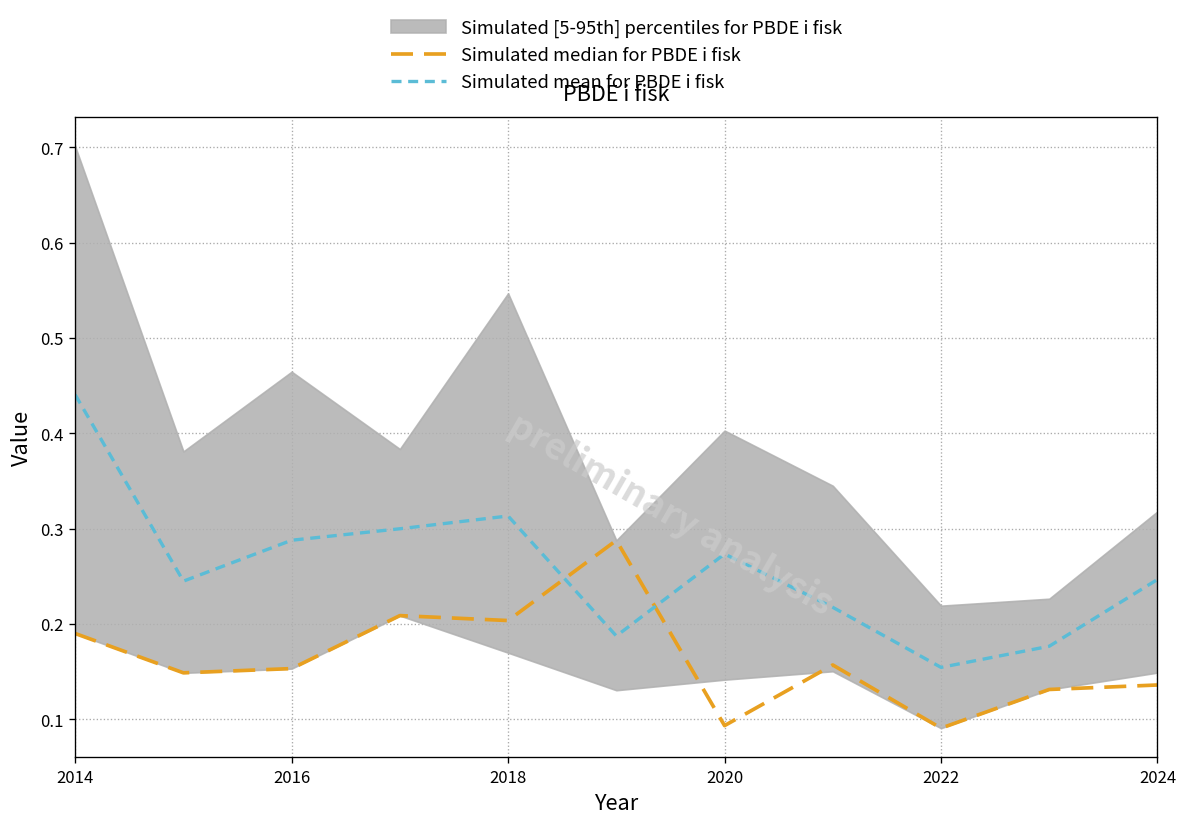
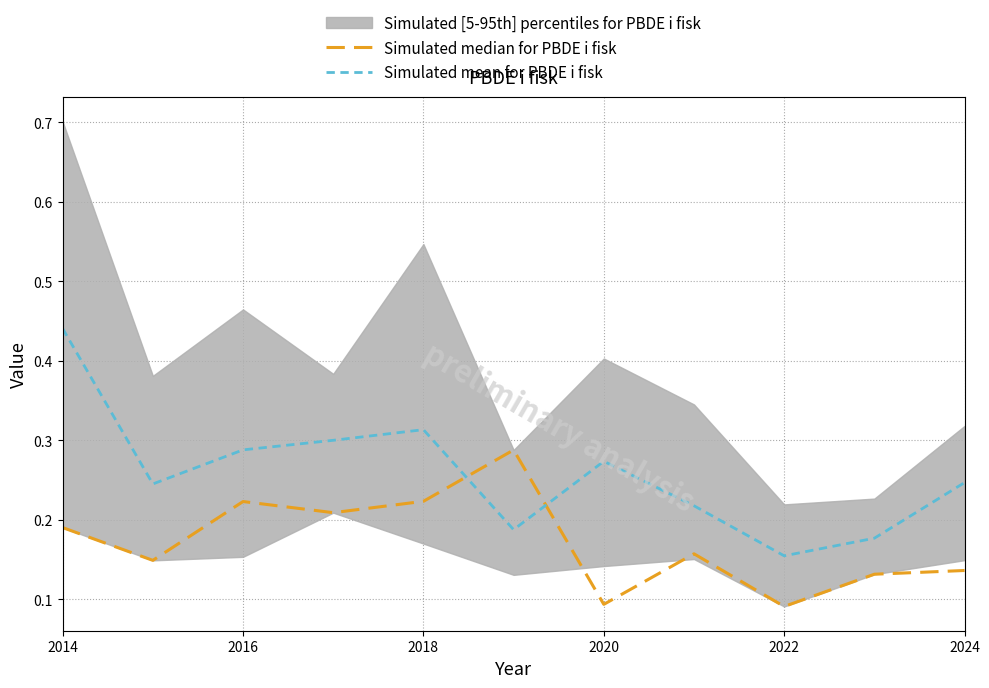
Simulated median for PBDE i fisk, 2016: 0.15 -> 0.22
Simulated median for PBDE i fisk, 2018: 0.20 -> 0.22
